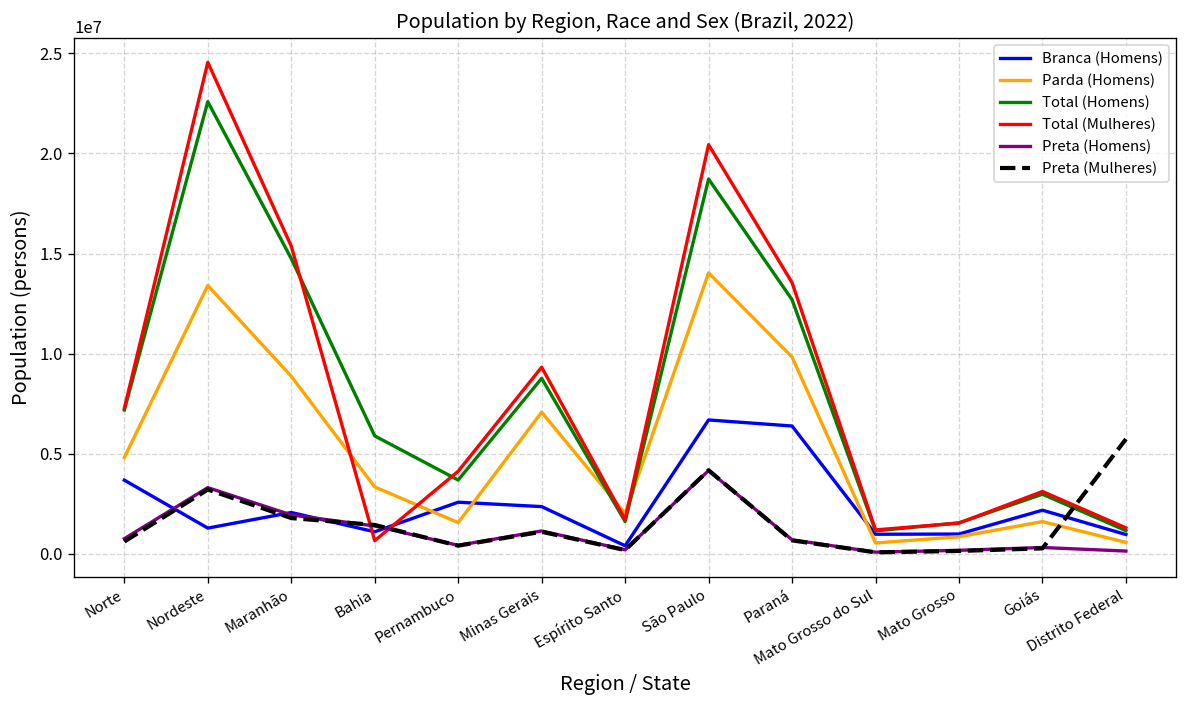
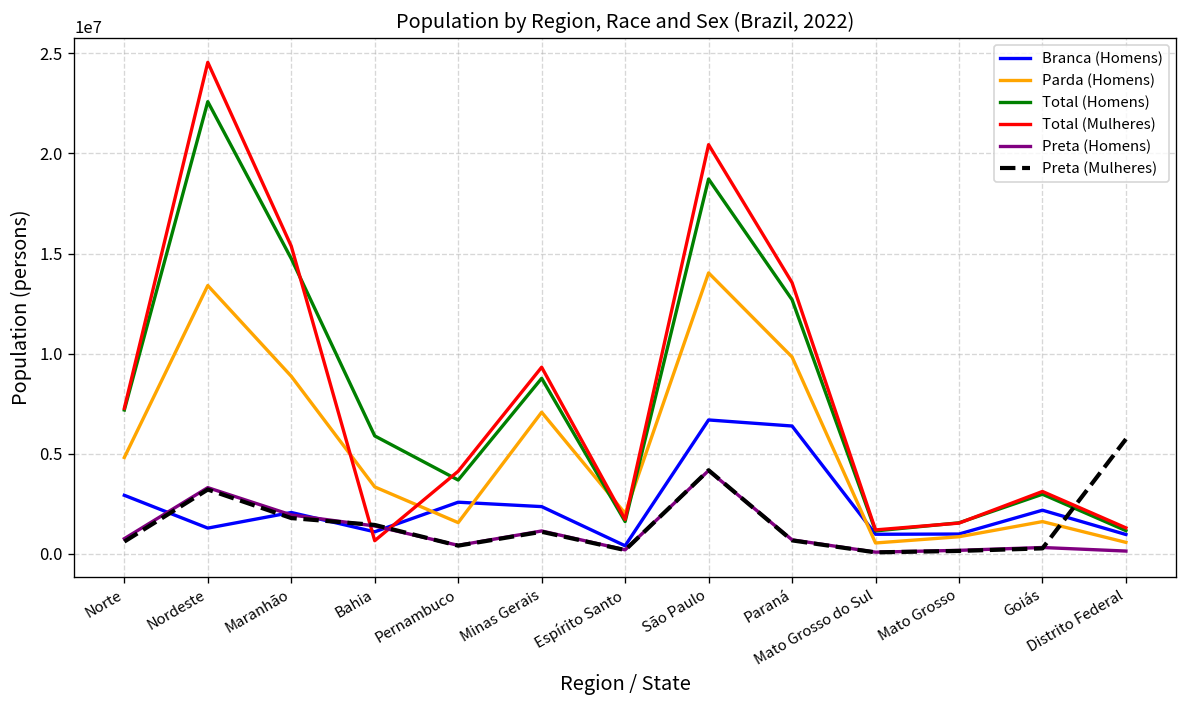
Branca (Homens), Norte: 3700000 -> 2900000
